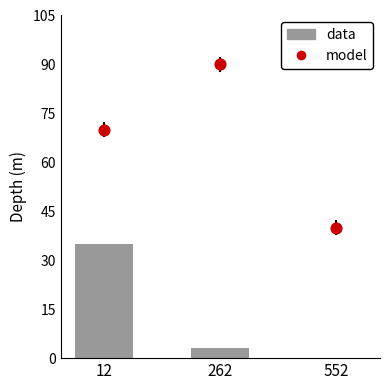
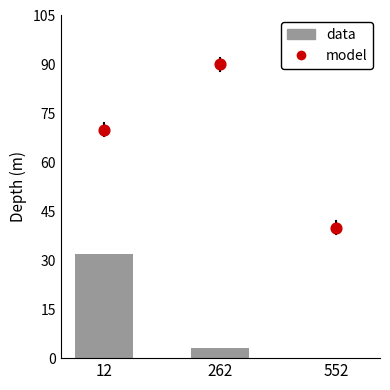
data, 12: 35 -> 32
